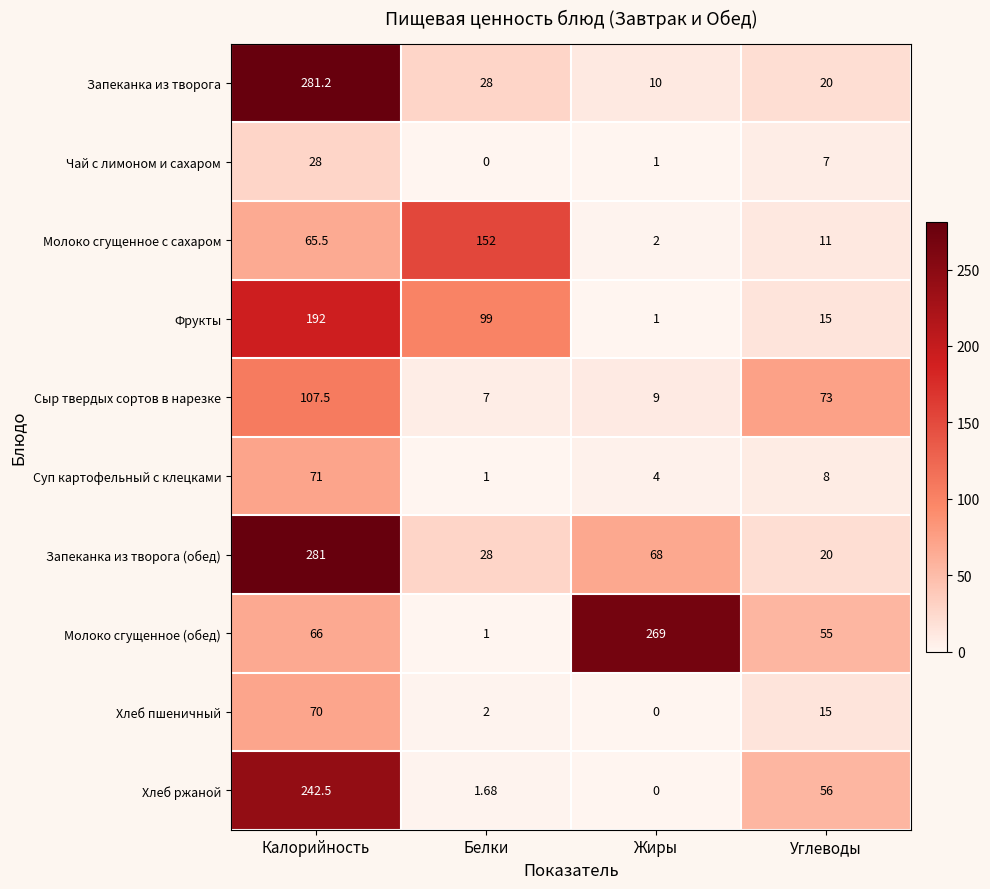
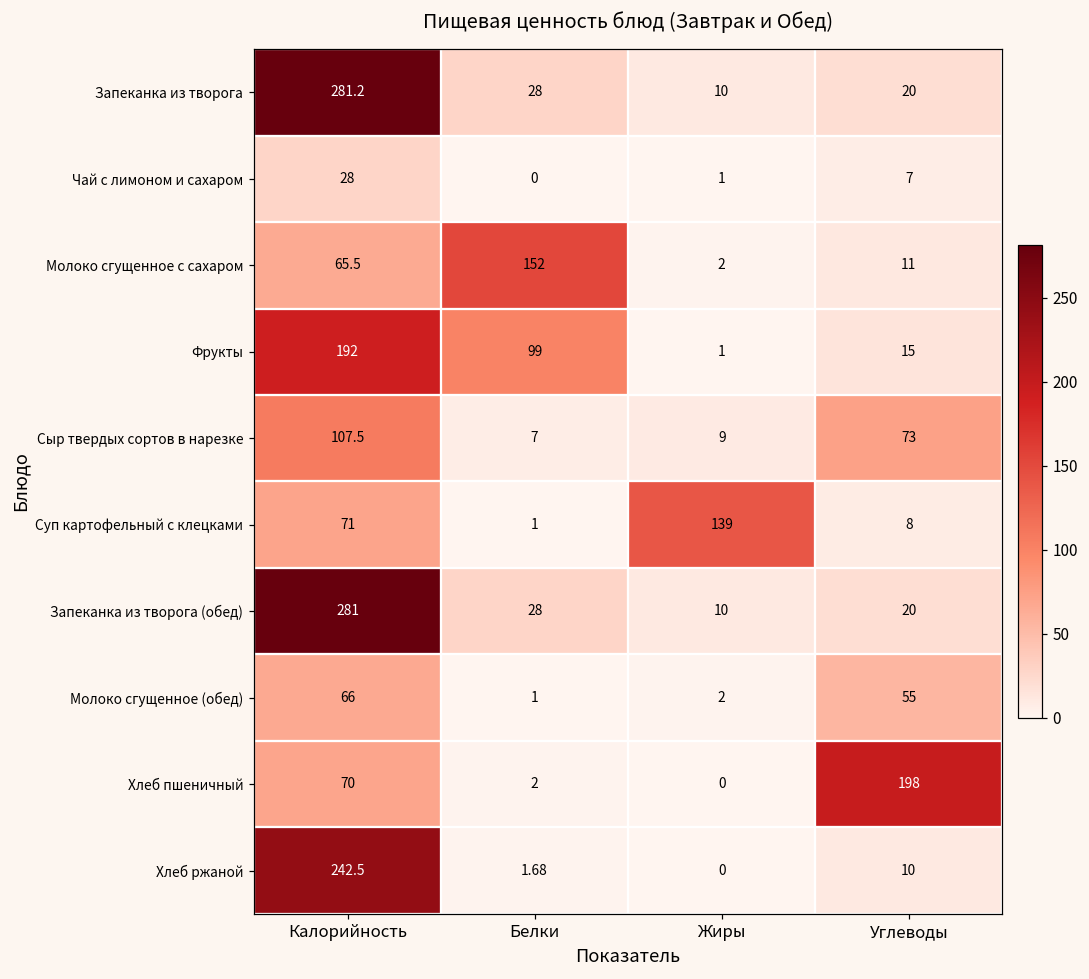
Суп картофельный с клецками, Жиры: 4 -> 139
Запеканка из творога (обед), Жиры: 68 -> 10
Молоко сгущенное (обед), Жиры: 269 -> 2
Хлеб пшеничный, Углеводы: 15 -> 198
Хлеб ржаной, Углеводы: 56 -> 10
